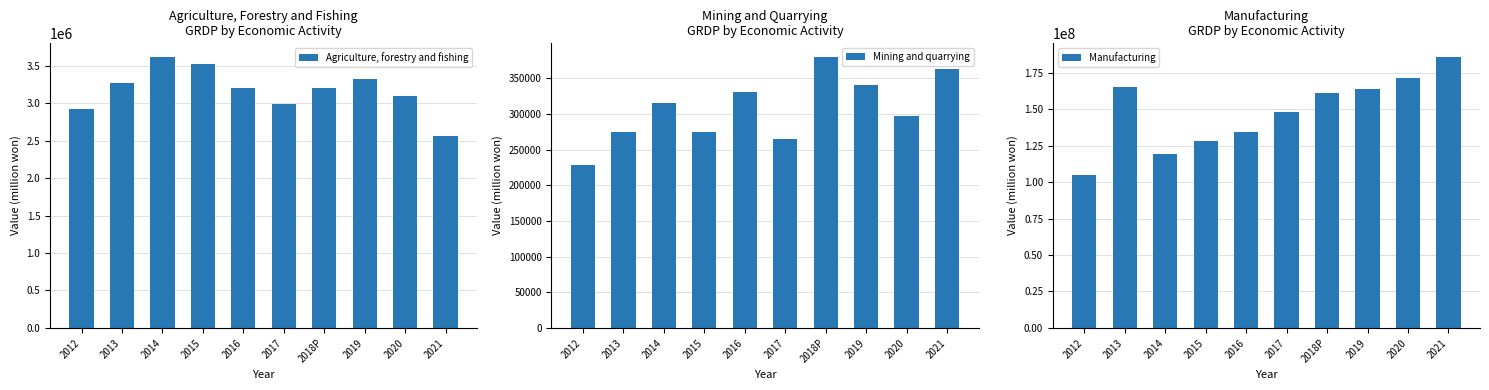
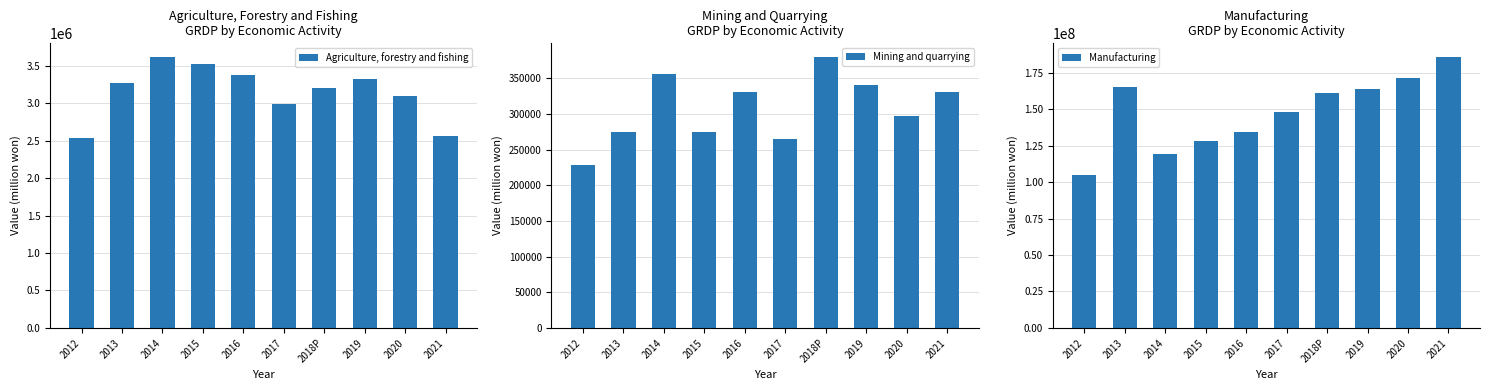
Agriculture, Forestry and Fishing GRDP by Economic Activity, 2012: 2900000 -> 2500000
Agriculture, Forestry and Fishing GRDP by Economic Activity, 2016: 3200000 -> 3400000
Mining and Quarrying GRDP by Economic Activity, 2014: 310000 -> 360000
Mining and Quarrying GRDP by Economic Activity, 2021: 360000 -> 330000
